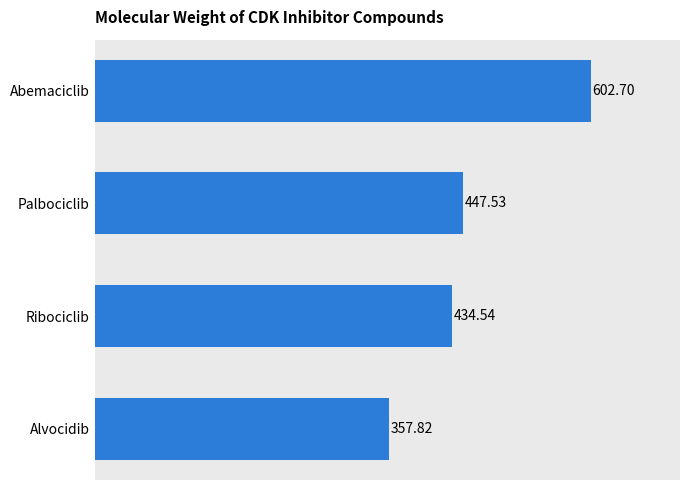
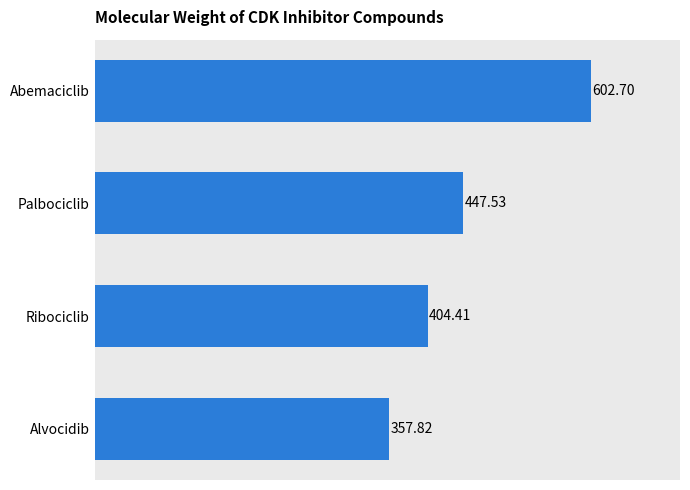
Ribociclib: 434.54 -> 404.41
